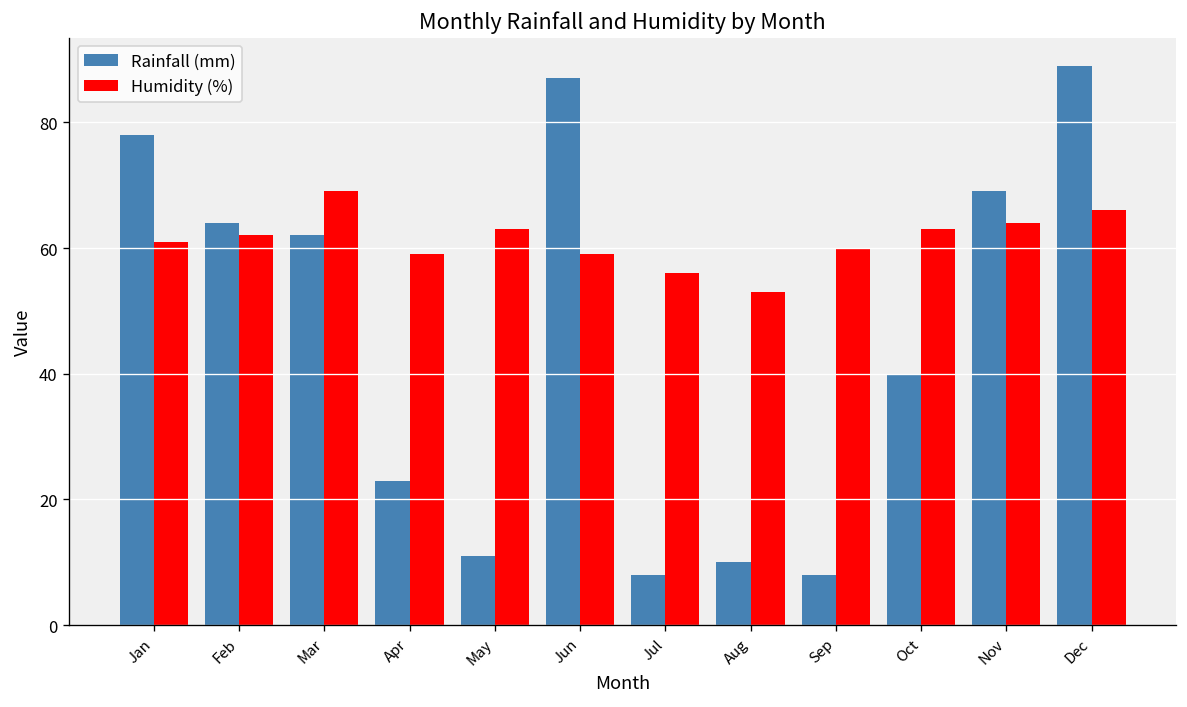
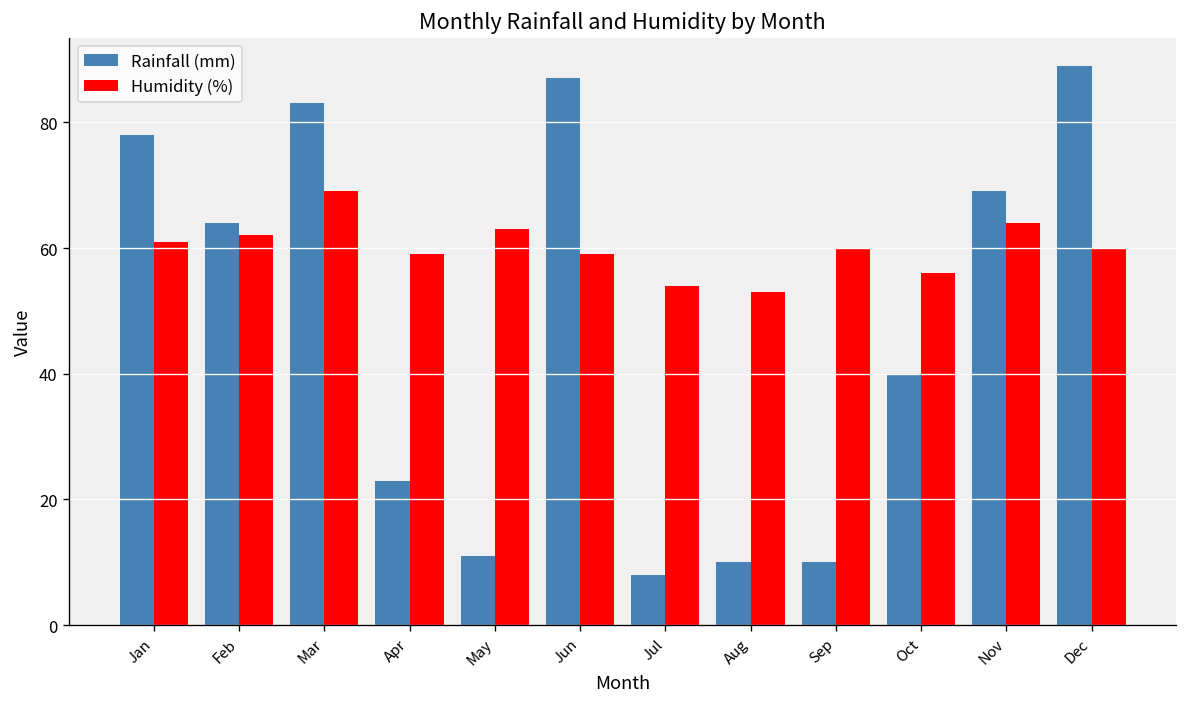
Rainfall (mm), Mar: 62 -> 83
Humidity (%), Jul: 56 -> 54
Rainfall (mm), Sep: 8 -> 10
Humidity (%), Oct: 63 -> 56
Humidity (%), Dec: 66 -> 60
